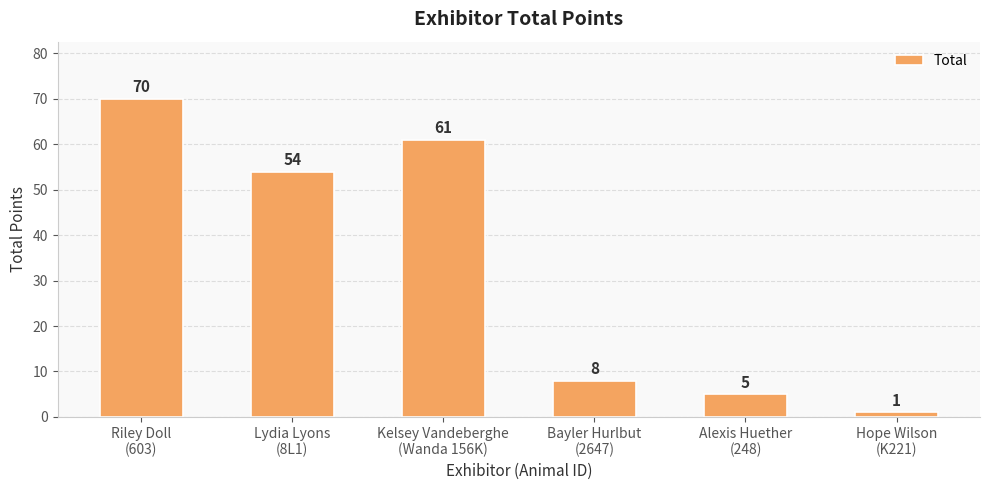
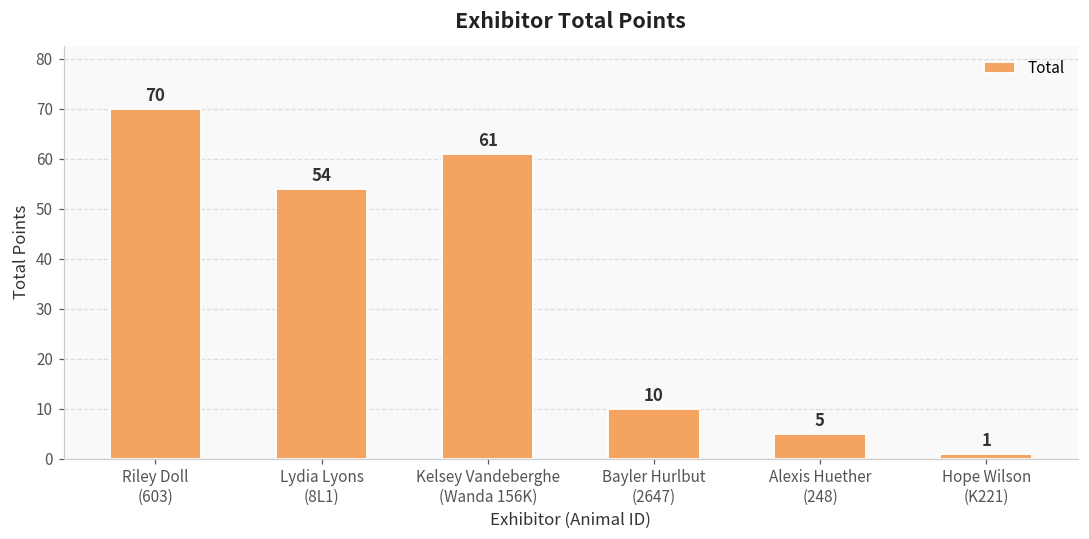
Bayler Hurlbut (2647): 8 -> 10
